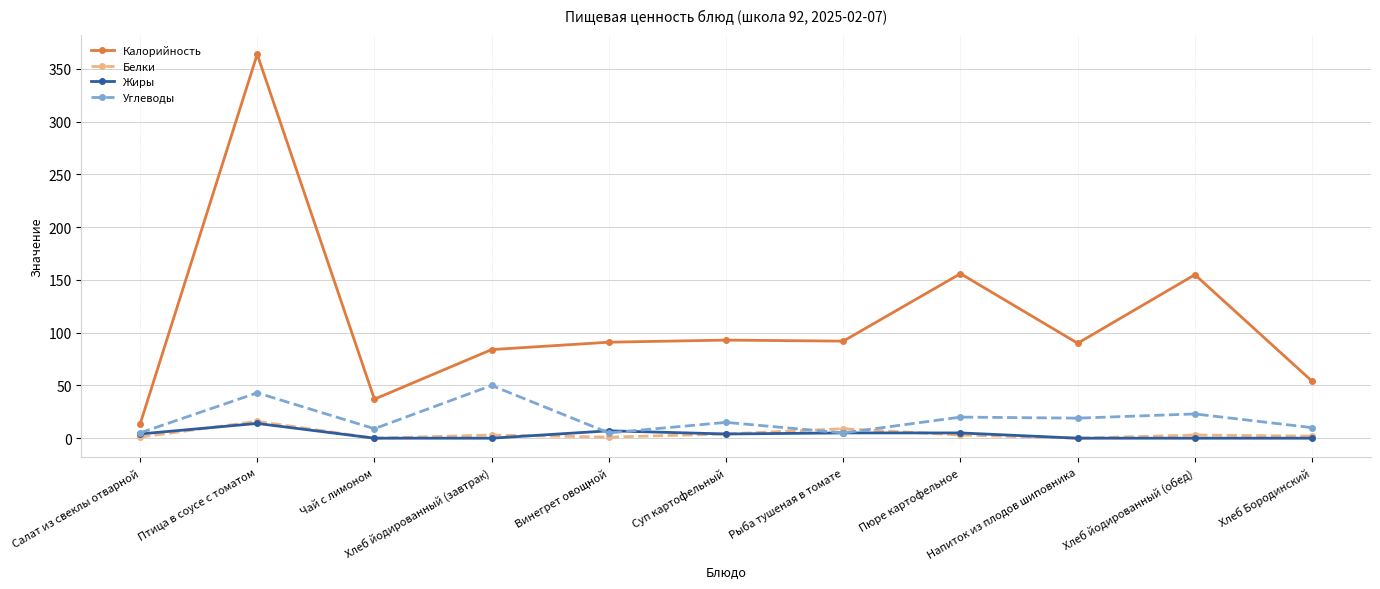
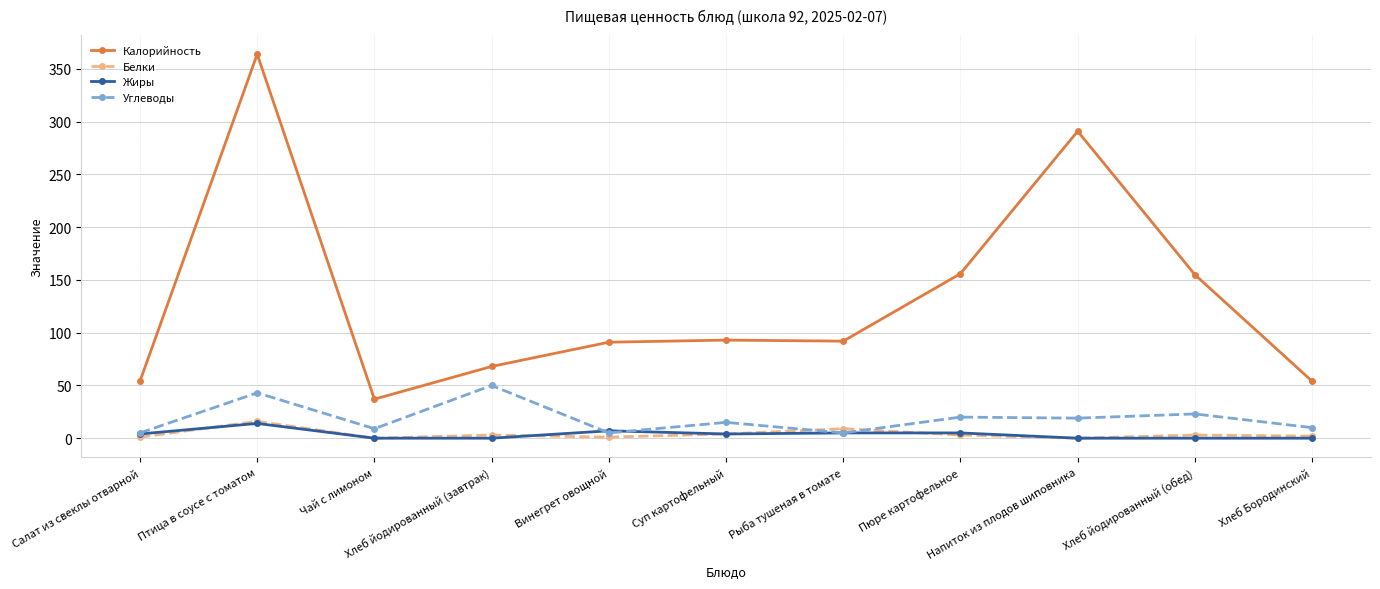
Калорийность, Салат из свеклы отварной: 13 -> 54
Калорийность, Хлеб йодированный (завтрак): 84 -> 68
Калорийность, Напиток из плодов шиповника: 90 -> 291
